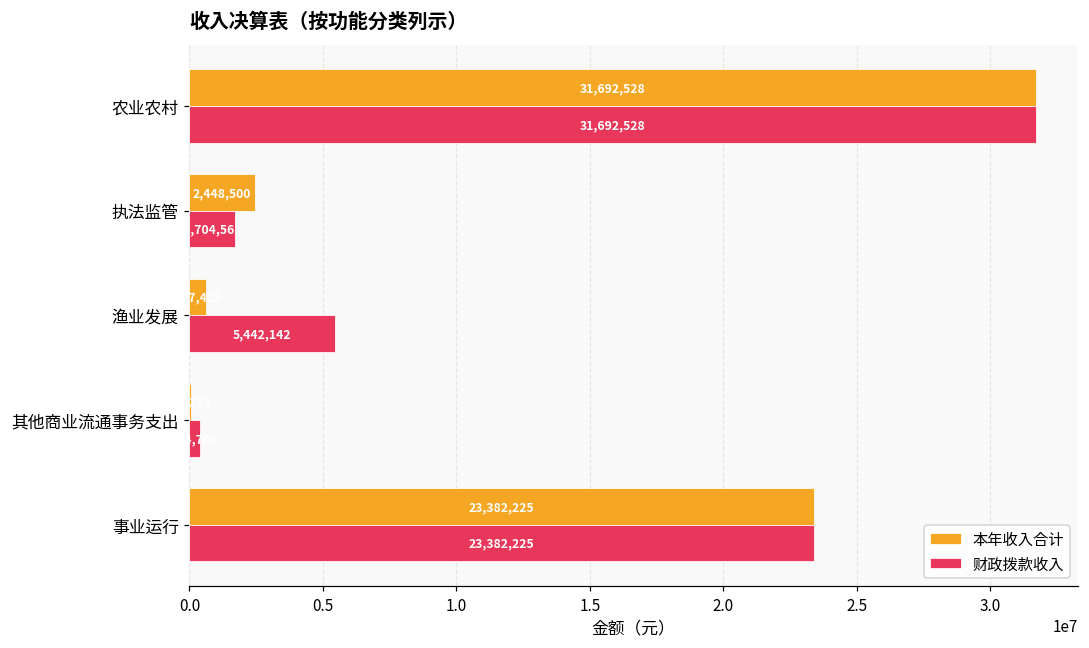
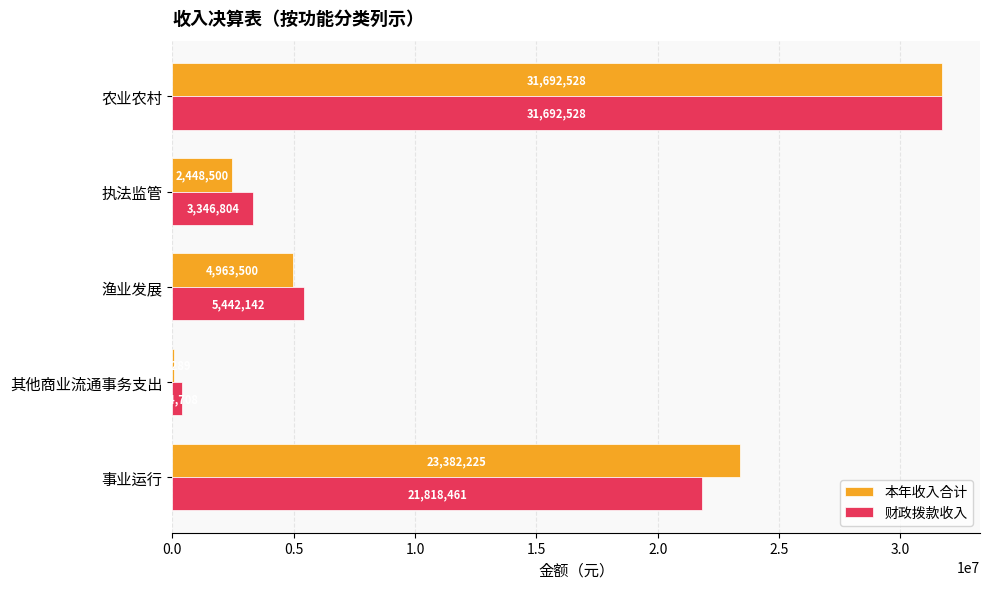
财政拨款收入, 执法监管: 1,704,561 -> 3,346,804
本年收入合计, 渔业发展: 600000 -> 5000000
财政拨款收入, 事业运行: 23,382,225 -> 21,818,461
